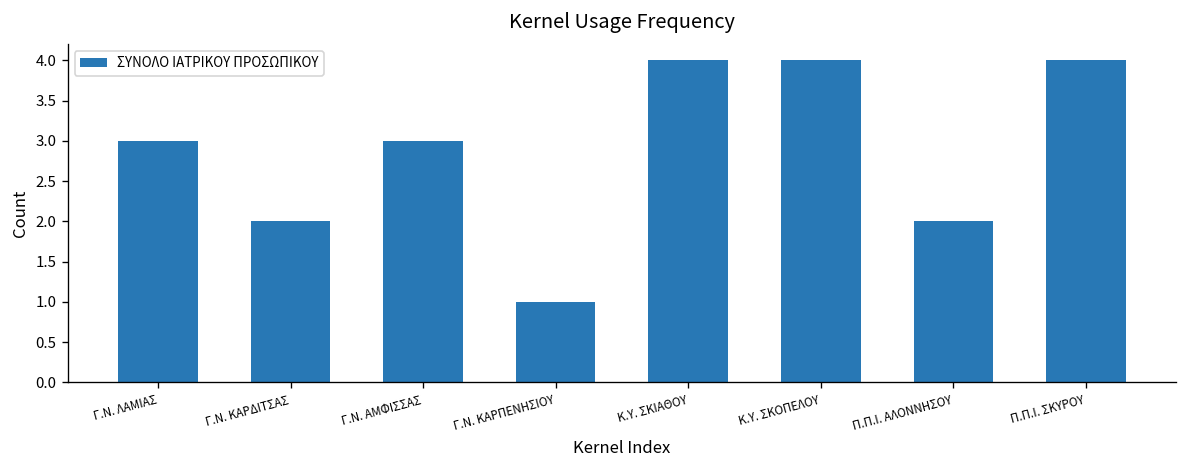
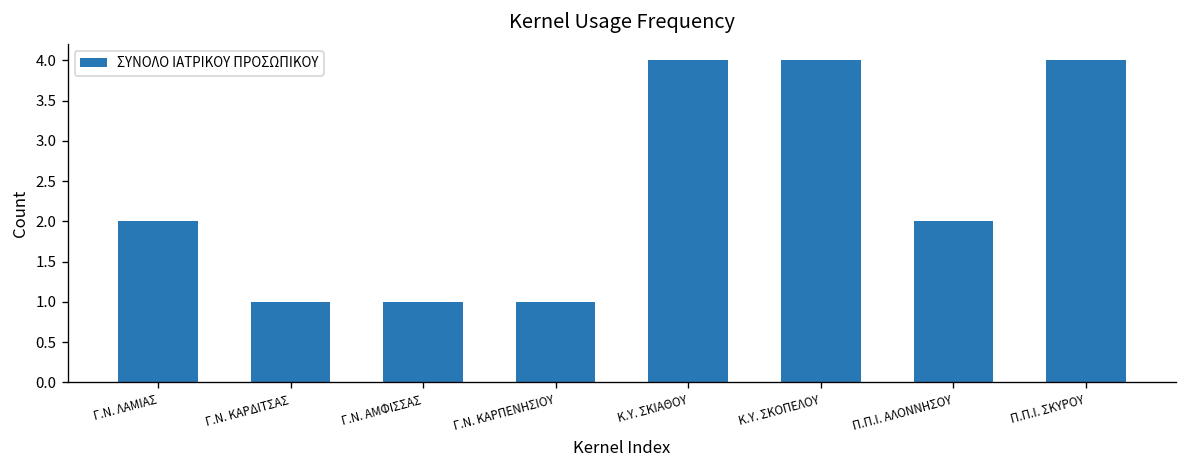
Γ.Ν. ΛΑΜΙΑΣ: 3 -> 2
Γ.Ν. ΚΑΡΔΙΤΣΑΣ: 2 -> 1
Γ.Ν. ΑΜΦΙΣΣΑΣ: 3 -> 1
